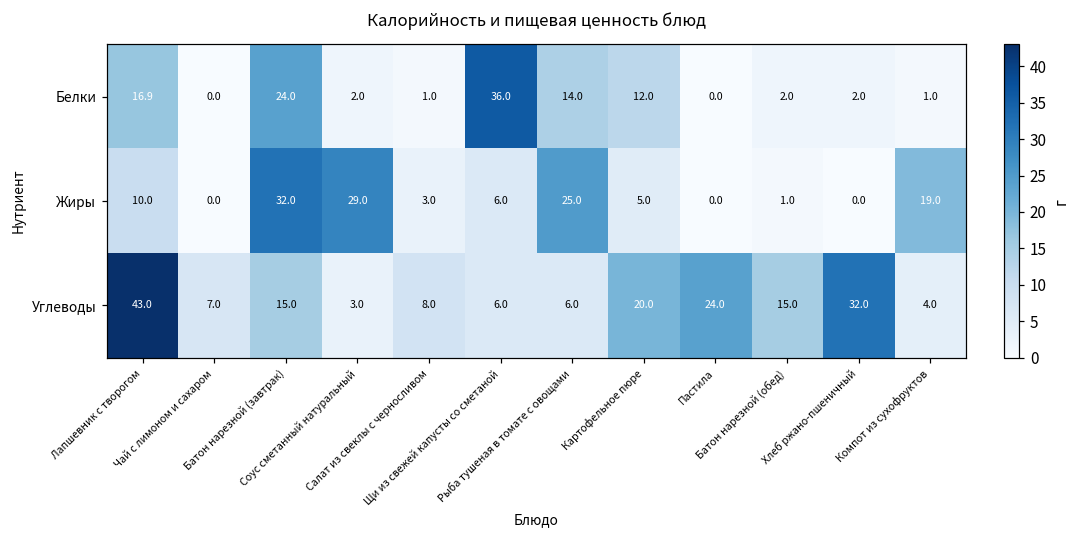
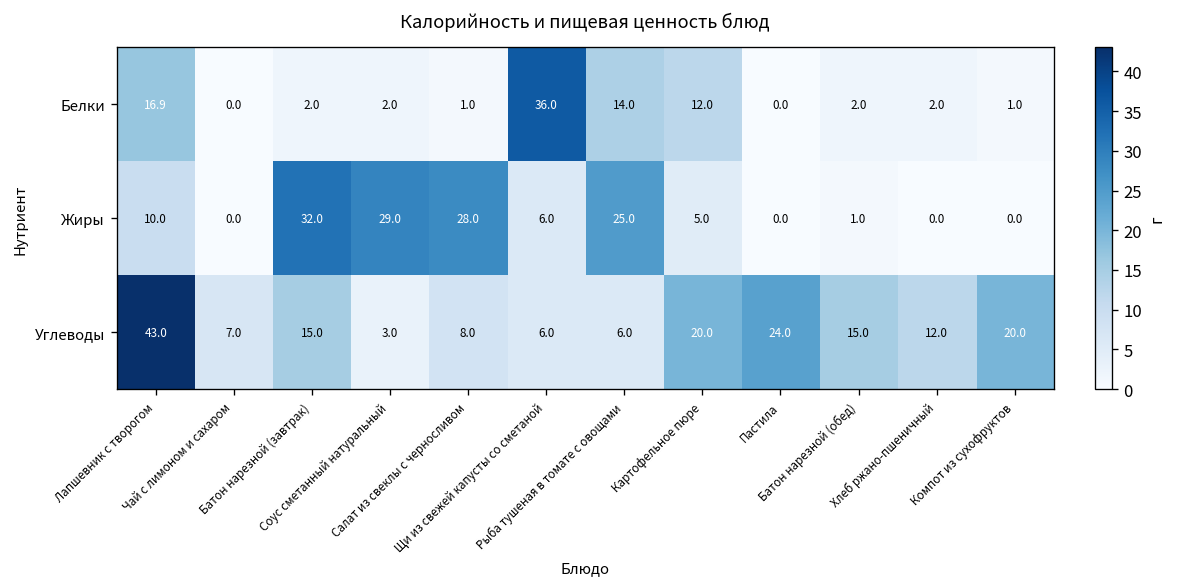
Белки, Батон нарезной (завтрак): 24.0 -> 2.0
Жиры, Салат из свеклы с черносливом: 3.0 -> 28.0
Жиры, Компот из сухофруктов: 19.0 -> 0.0
Углеводы, Хлеб ржано-пшеничный: 32.0 -> 12.0
Углеводы, Компот из сухофруктов: 4.0 -> 20.0
